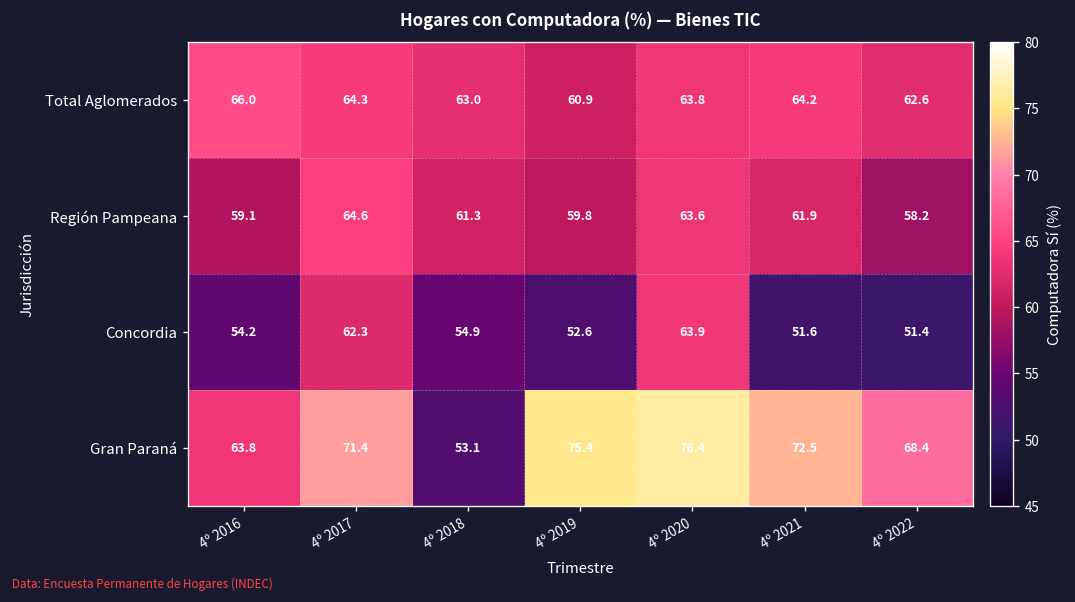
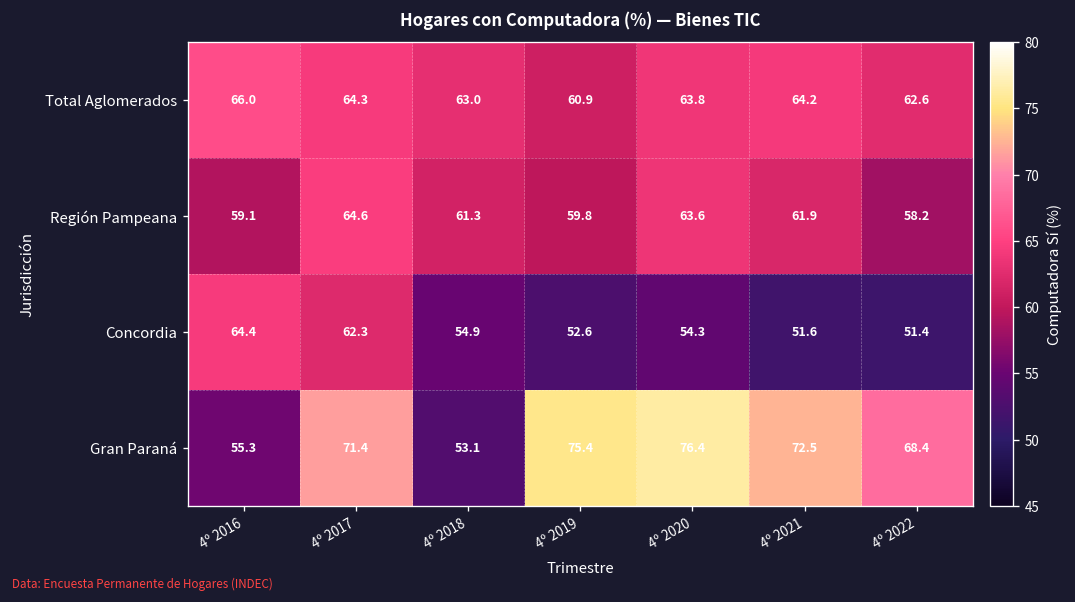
Concordia, 4º 2016: 54.2 -> 64.4
Concordia, 4º 2020: 63.9 -> 54.3
Gran Paraná, 4º 2016: 63.8 -> 55.3
